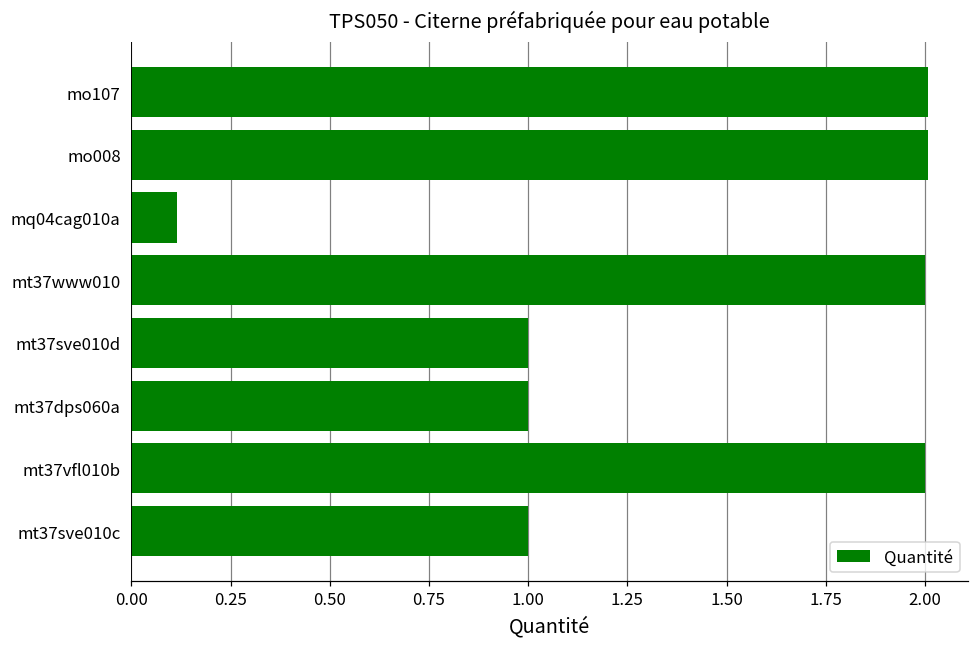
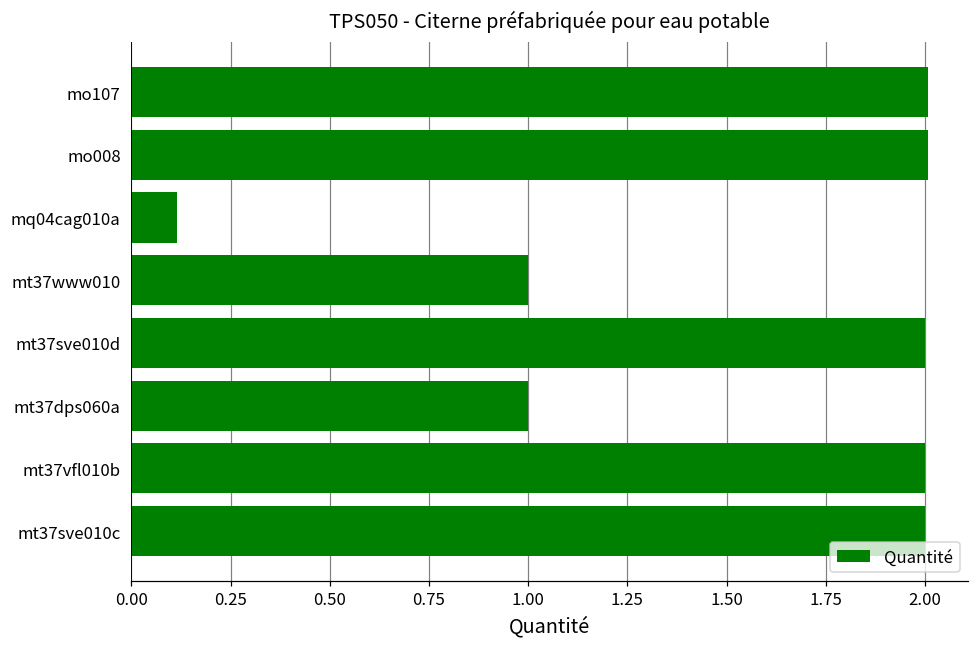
mt37www010: 2 -> 1
mt37sve010d: 1 -> 2
mt37sve010c: 1 -> 2
